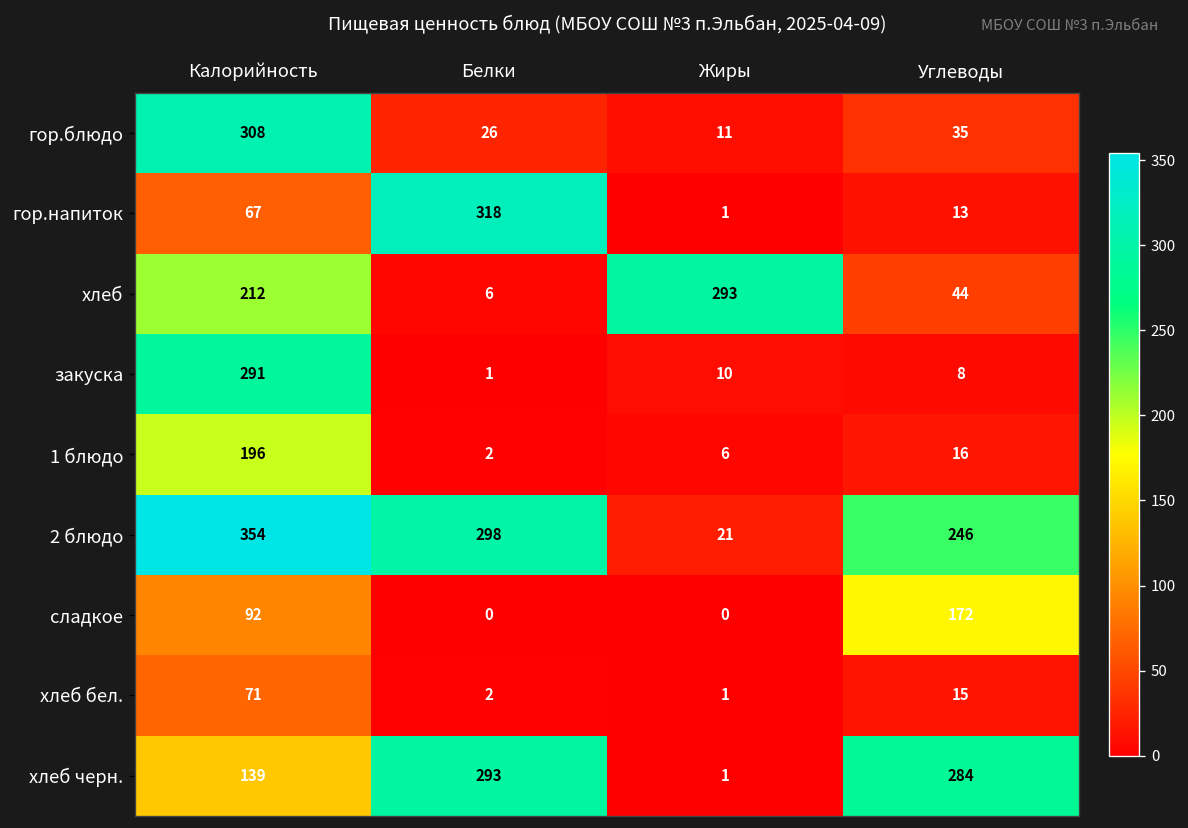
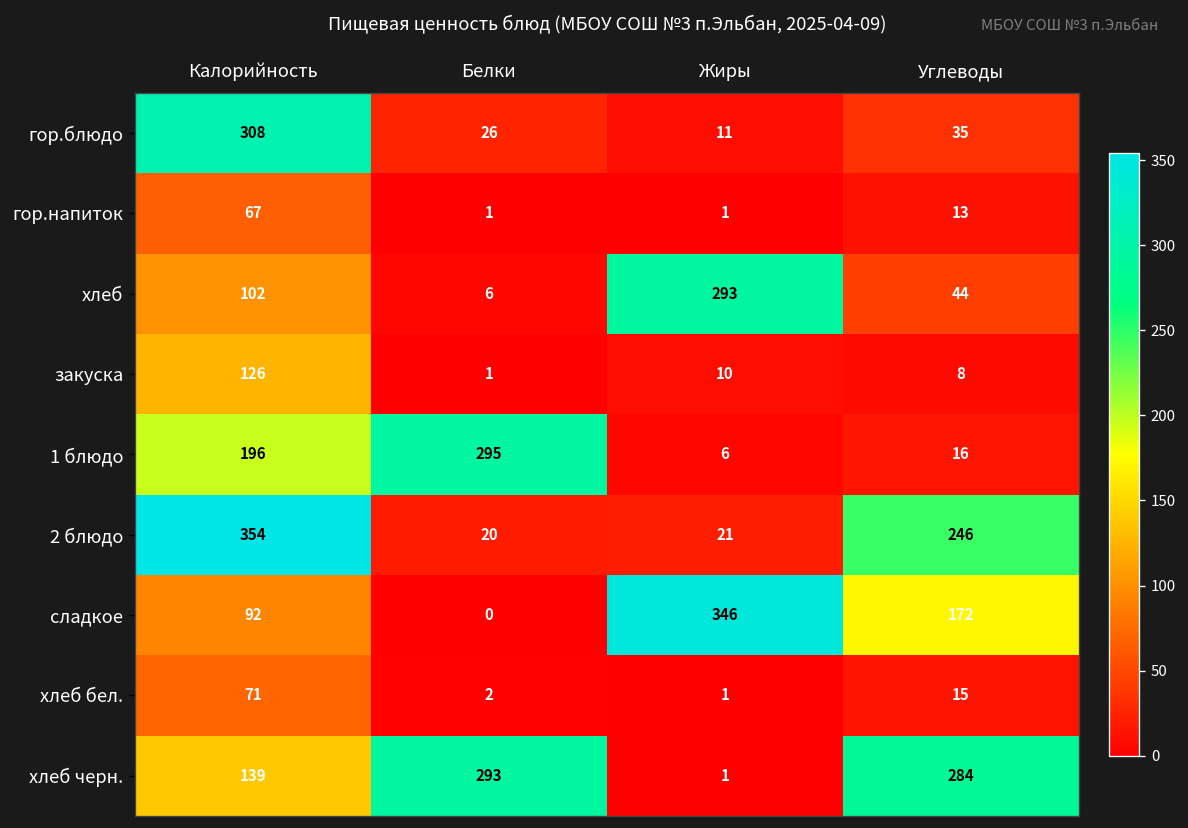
гор.напиток, Белки: 318 -> 1
хлеб, Калорийность: 212 -> 102
закуска, Калорийность: 291 -> 126
1 блюдо, Белки: 2 -> 295
2 блюдо, Белки: 298 -> 20
сладкое, Жиры: 0 -> 346
